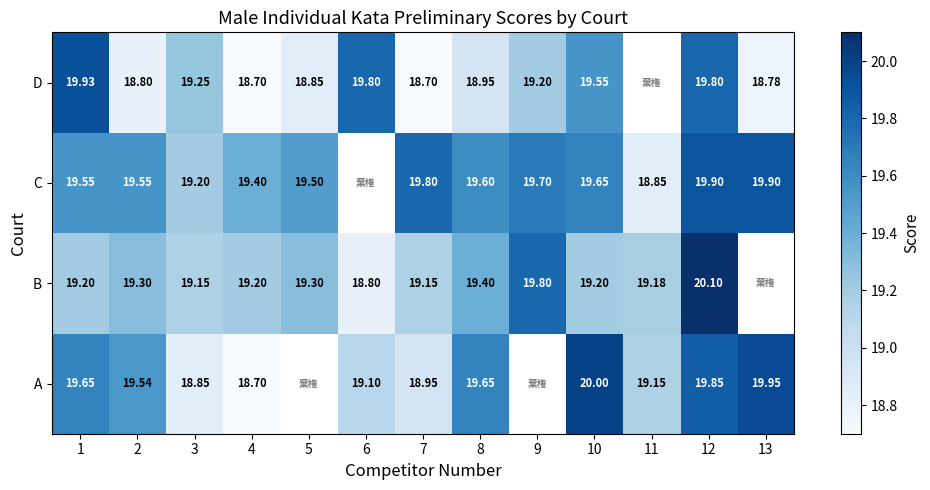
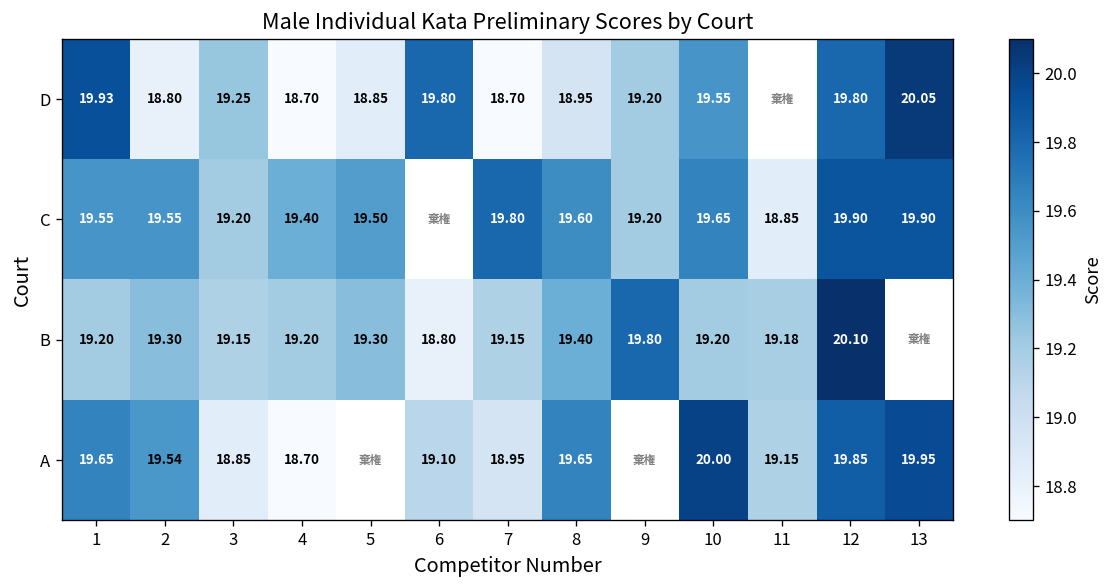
D, 13: 18.78 -> 20.05
C, 9: 19.70 -> 19.20
